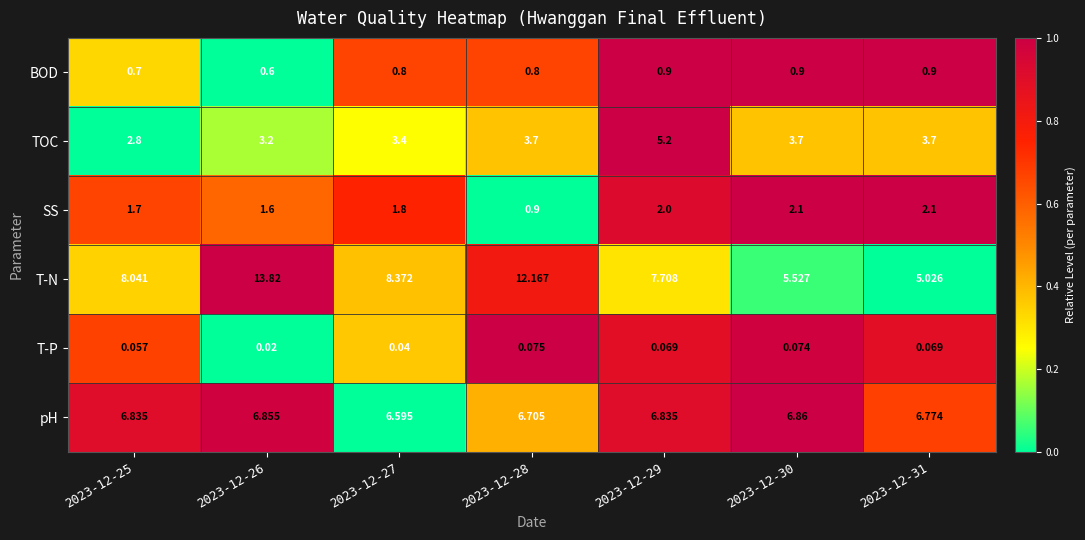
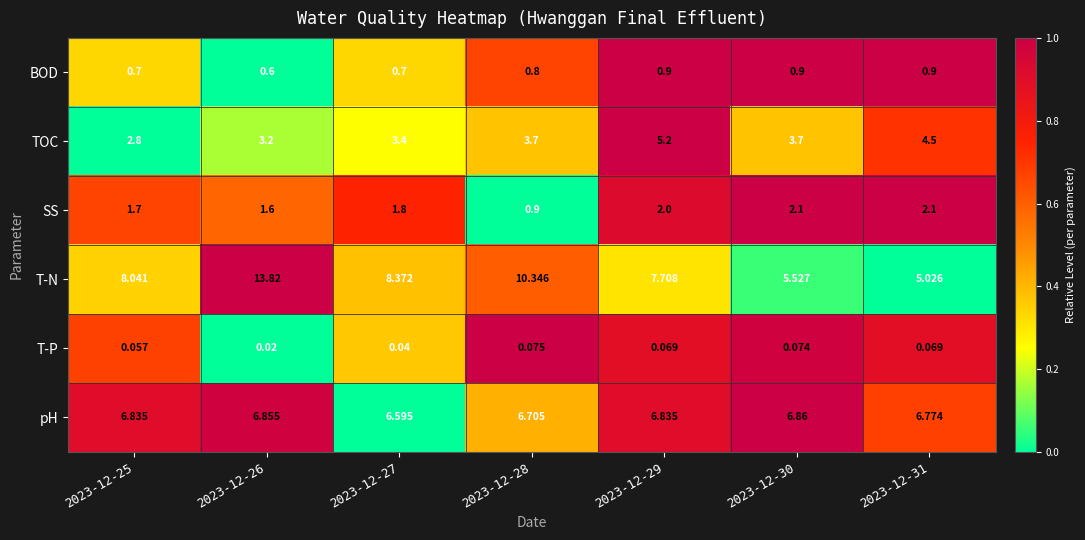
BOD, 2023-12-27: 0.8 -> 0.7
TOC, 2023-12-31: 3.7 -> 4.5
T-N, 2023-12-28: 12.167 -> 10.346
